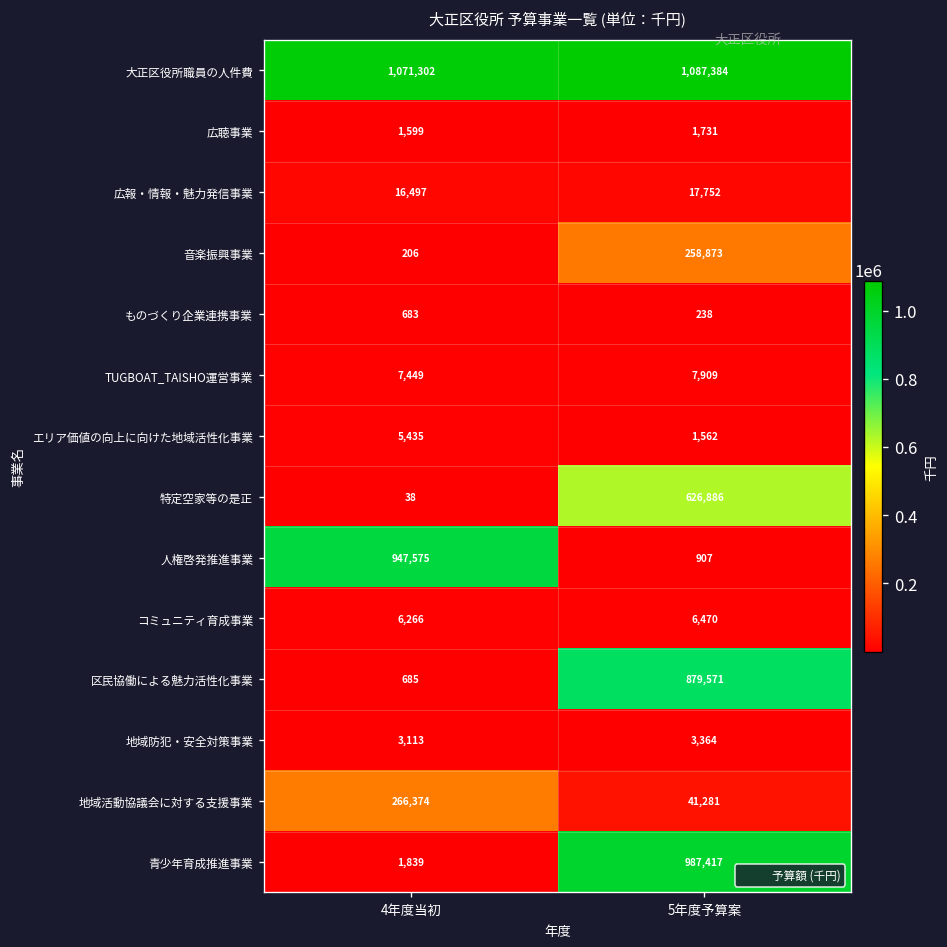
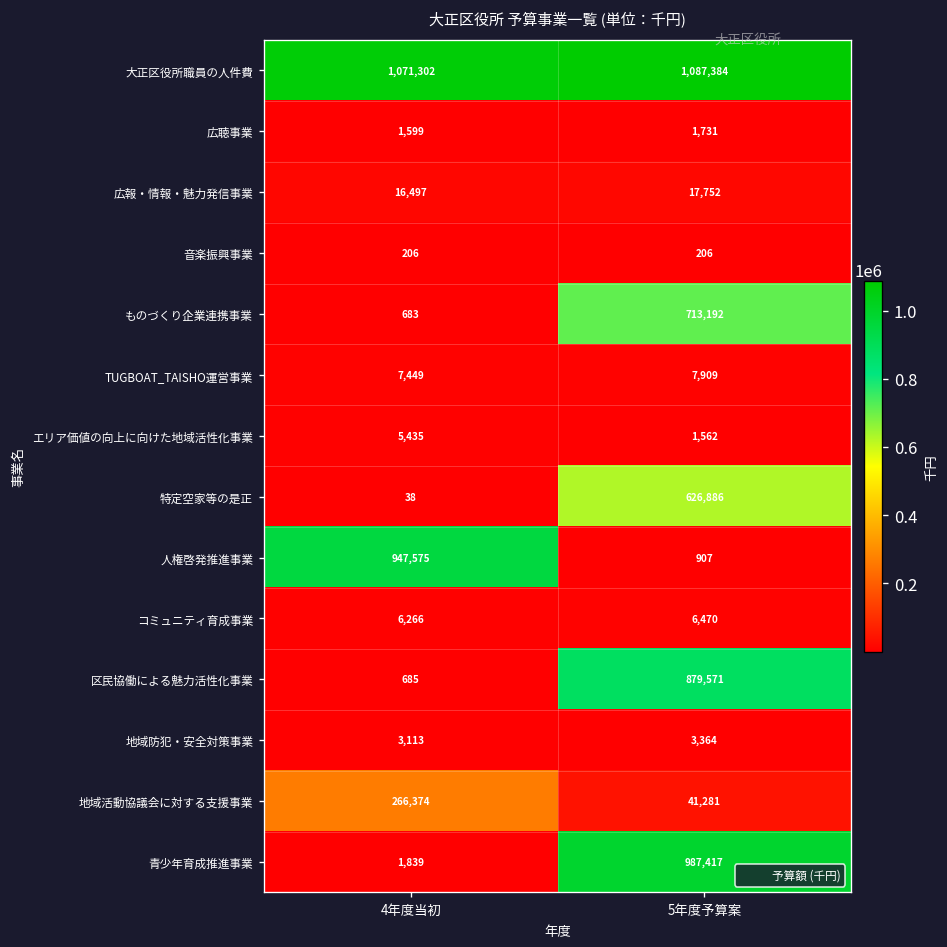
音楽振興事業, 5年度予算案: 258,873 -> 206
ものづくり企業連携事業, 5年度予算案: 238 -> 713,192
